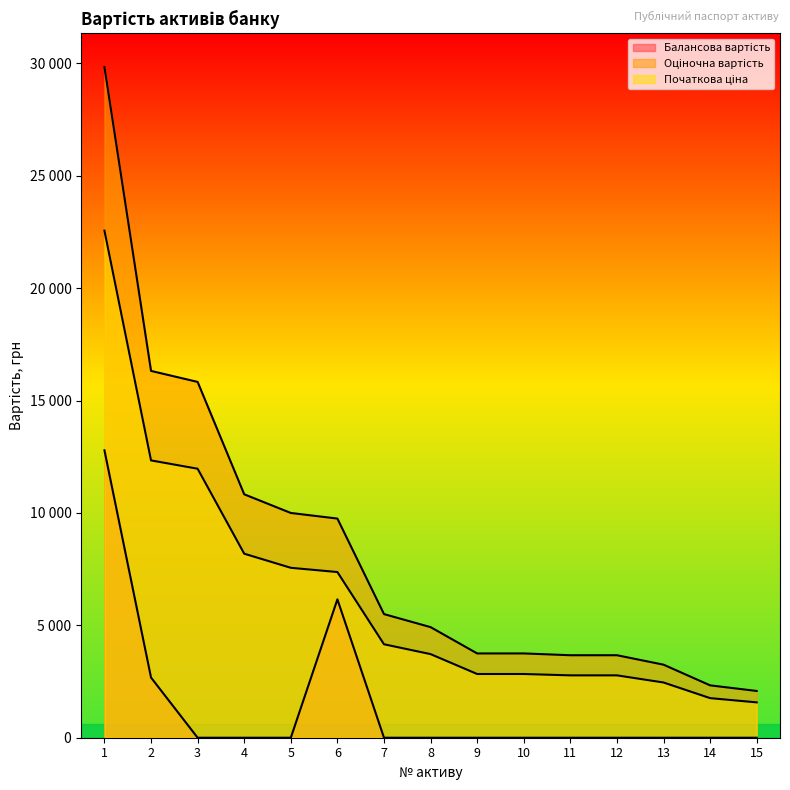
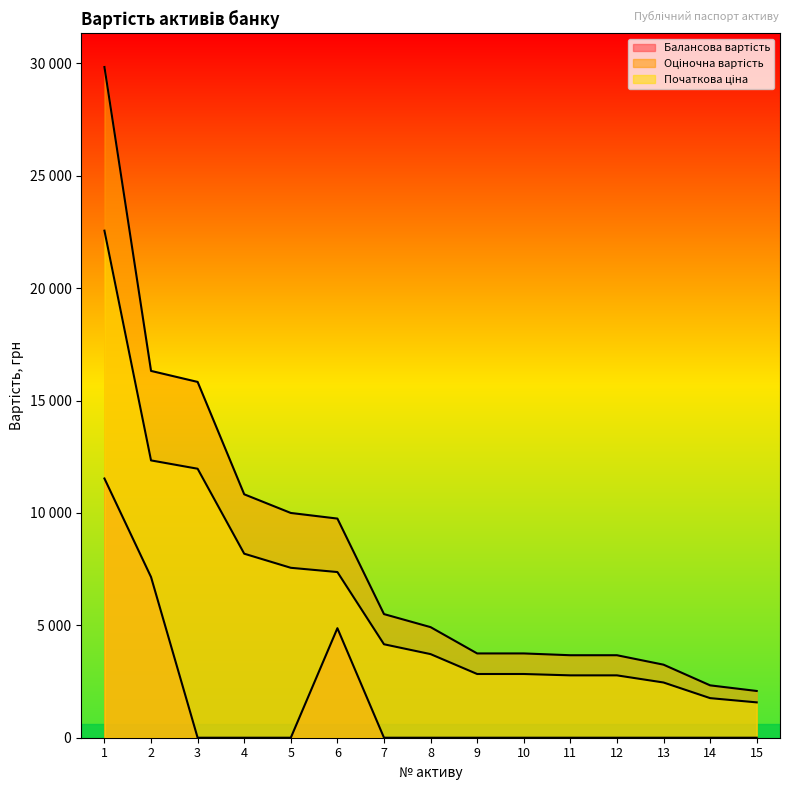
Балансова вартість, 1: 12800 -> 11500
Балансова вартість, 2: 2700 -> 7100
Балансова вартість, 6: 6200 -> 4900
